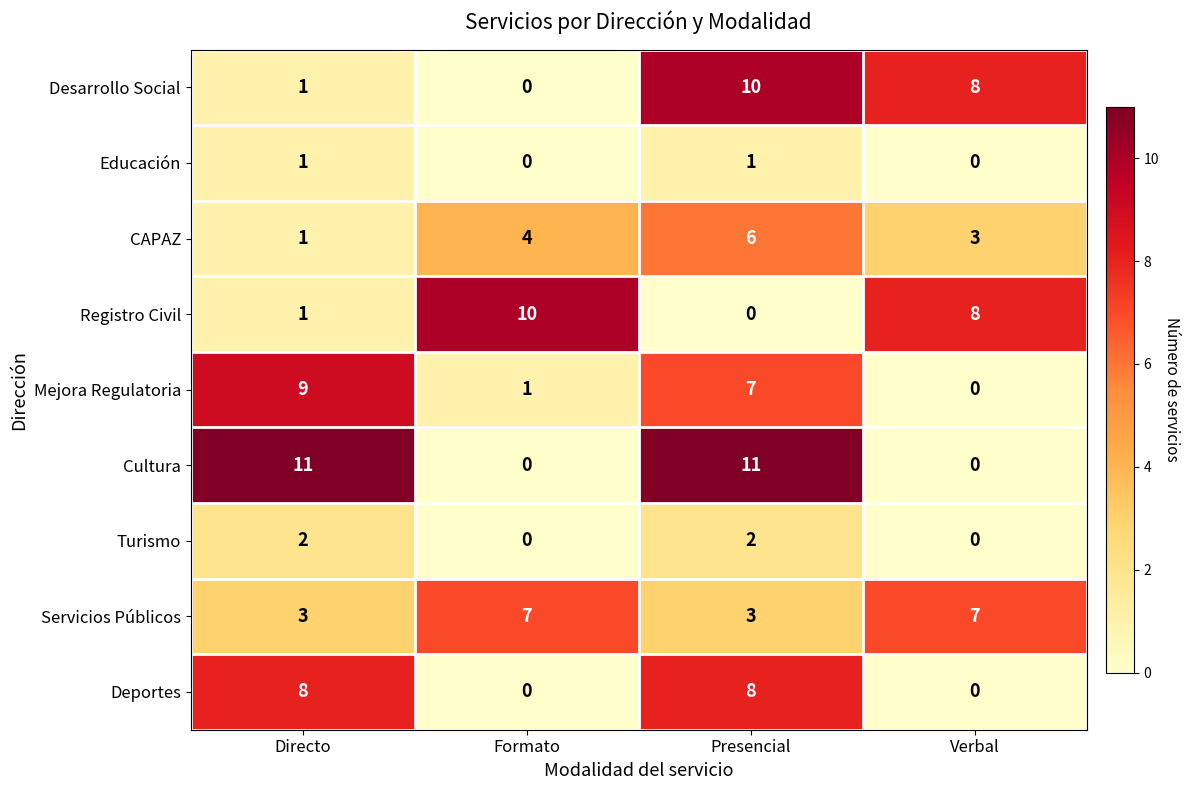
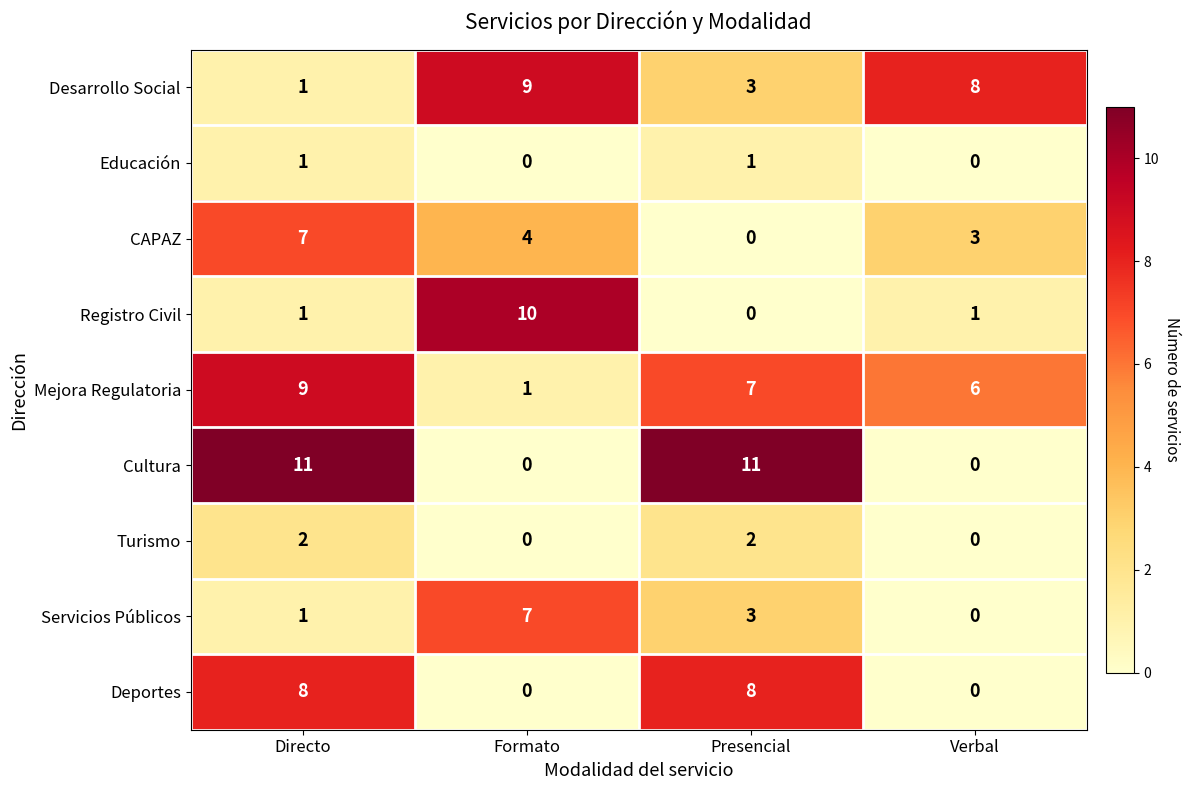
Desarrollo Social, Formato: 0 -> 9
Desarrollo Social, Presencial: 10 -> 3
CAPAZ, Directo: 1 -> 7
CAPAZ, Presencial: 6 -> 0
Registro Civil, Verbal: 8 -> 1
Mejora Regulatoria, Verbal: 0 -> 6
Servicios Públicos, Directo: 3 -> 1
Servicios Públicos, Verbal: 7 -> 0
